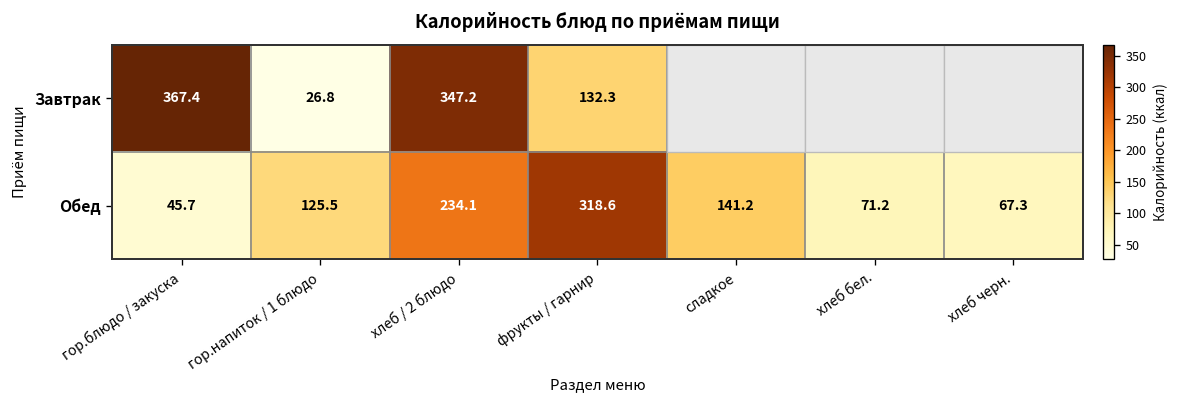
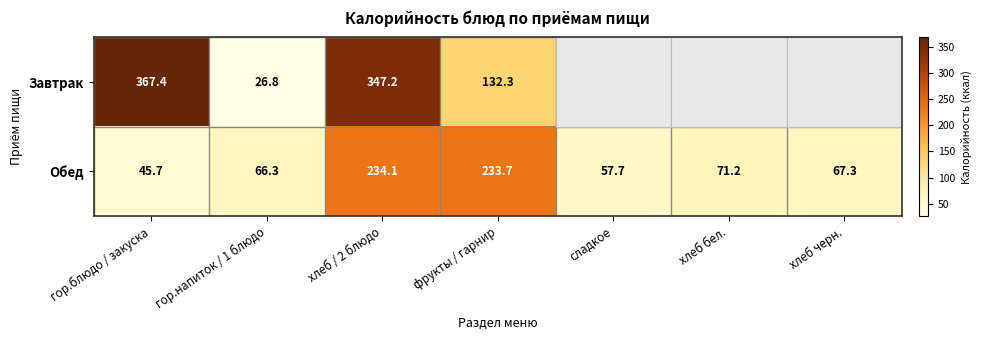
Обед, гор.напиток / 1 блюдо: 125.5 -> 66.3
Обед, фрукты / гарнир: 318.6 -> 233.7
Обед, сладкое: 141.2 -> 57.7
